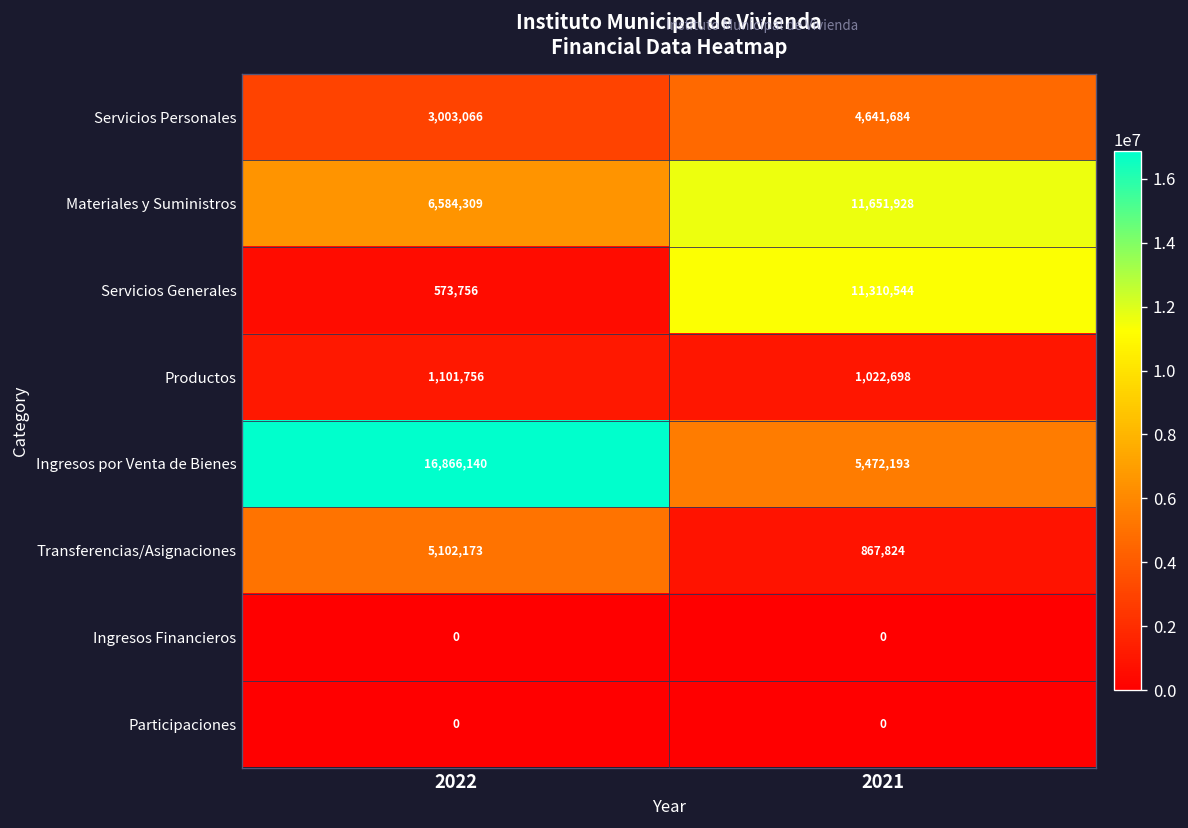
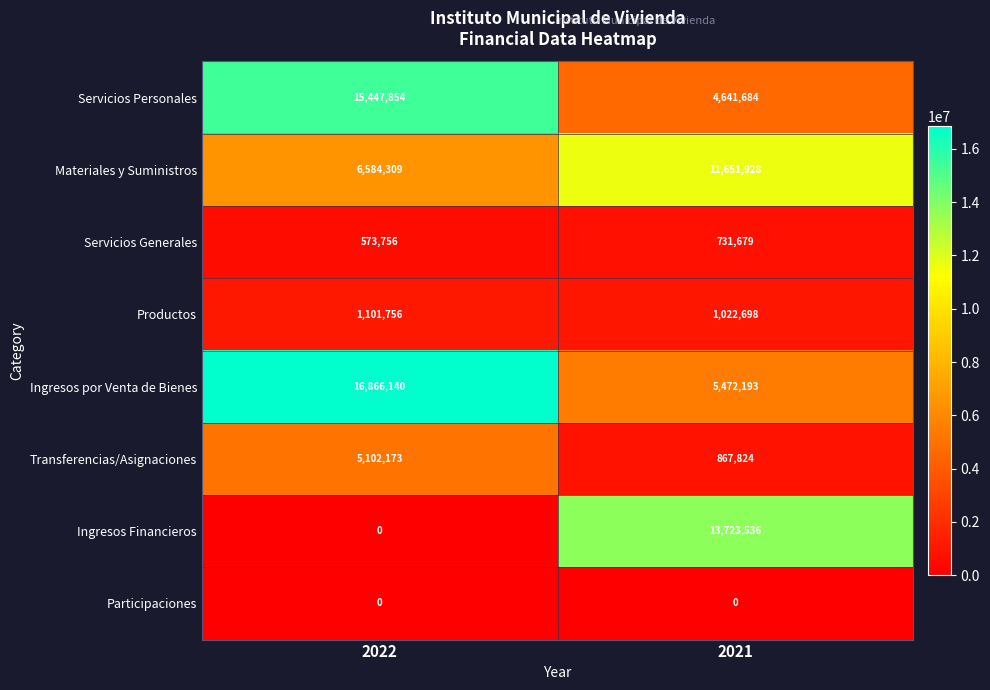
Servicios Personales, 2022: 3,003,066 -> 15,447,854
Servicios Generales, 2021: 11,310,544 -> 731,679
Ingresos Financieros, 2021: 0 -> 13,723,536
